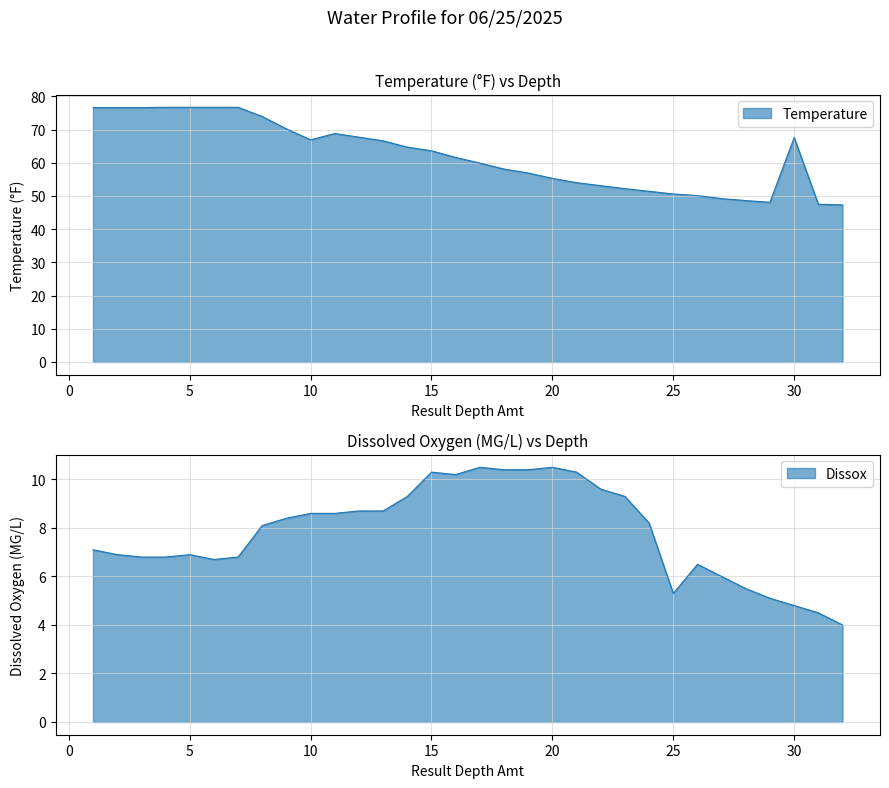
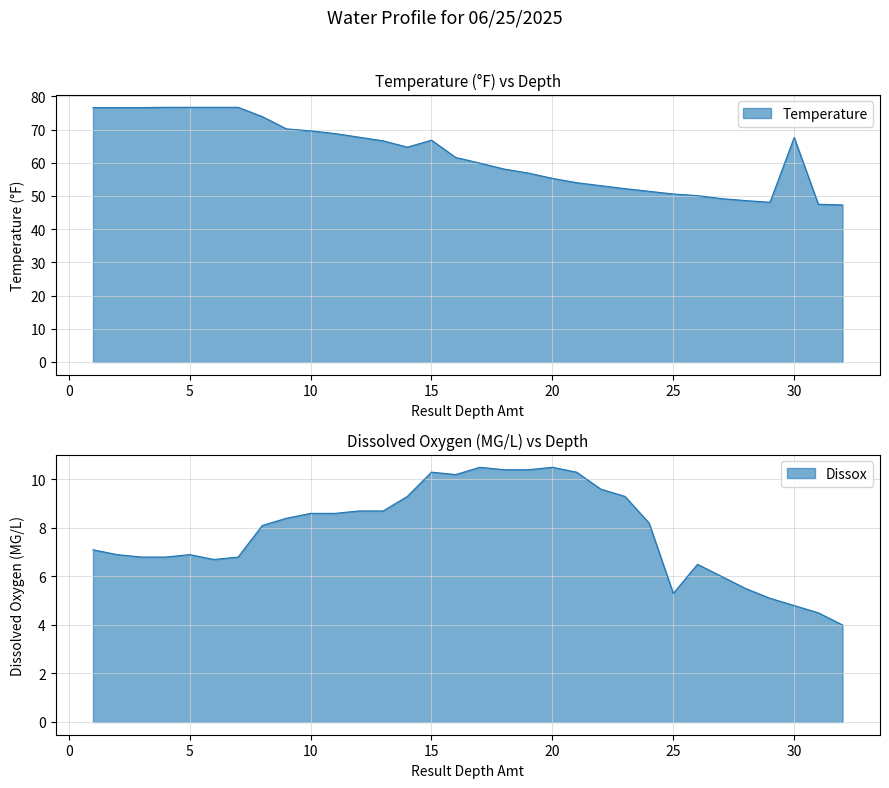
Temperature (°F) vs Depth, 10: 67 -> 70
Temperature (°F) vs Depth, 15: 64 -> 67
